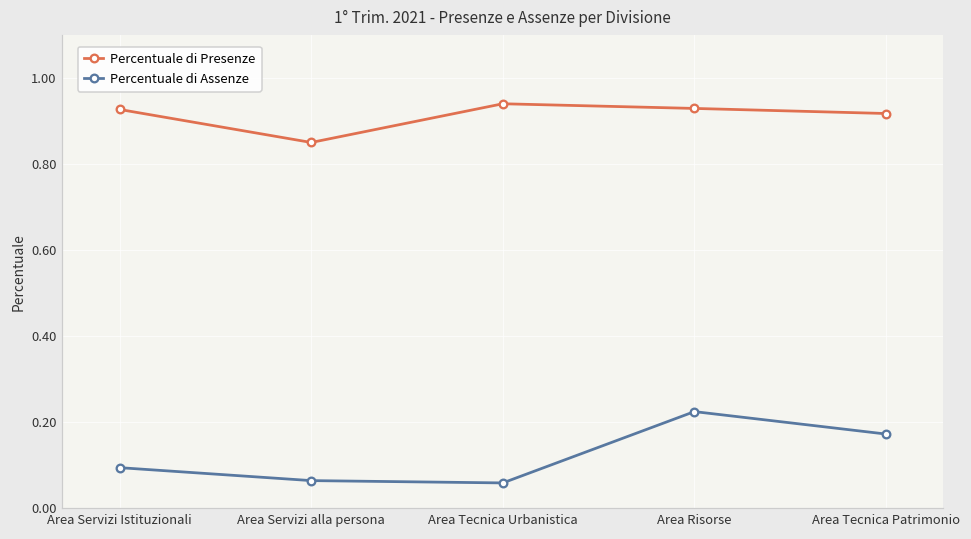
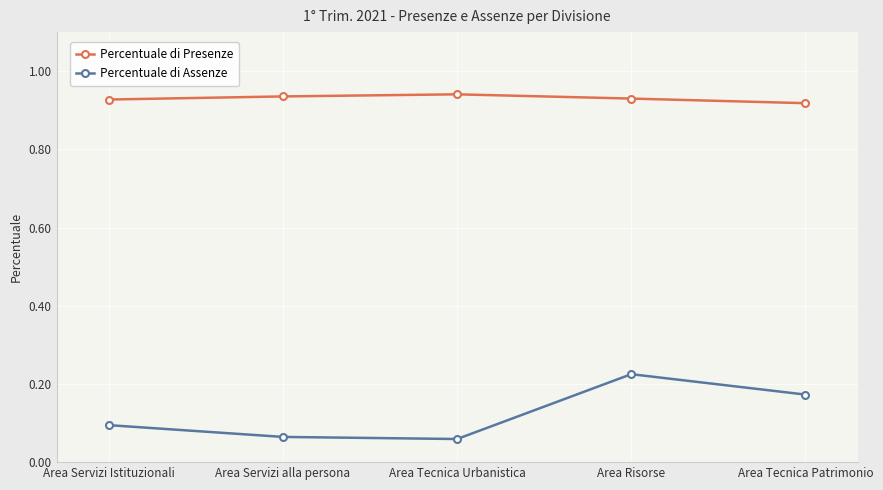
Percentuale di Presenze, Area Servizi alla persona: 0.85 -> 0.94
